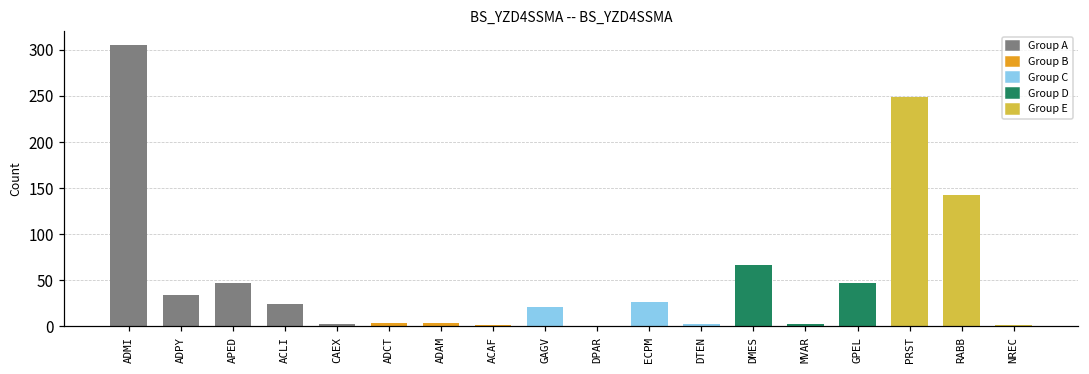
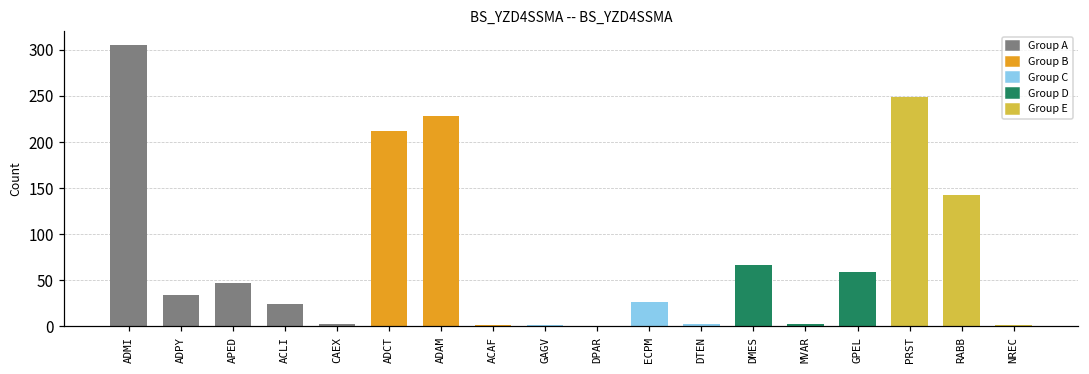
ADCT: 0 -> 210
ADAM: 0 -> 230
GAGV: 20 -> 0
GPEL: 50 -> 60
